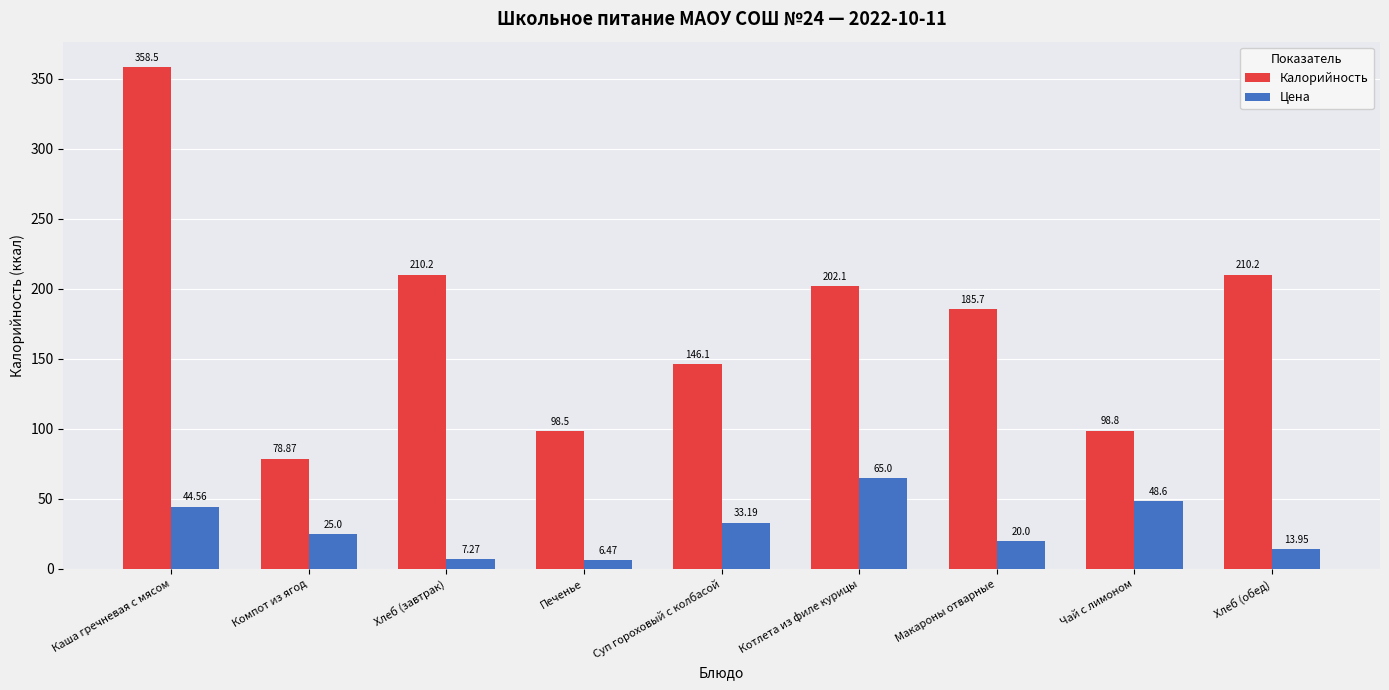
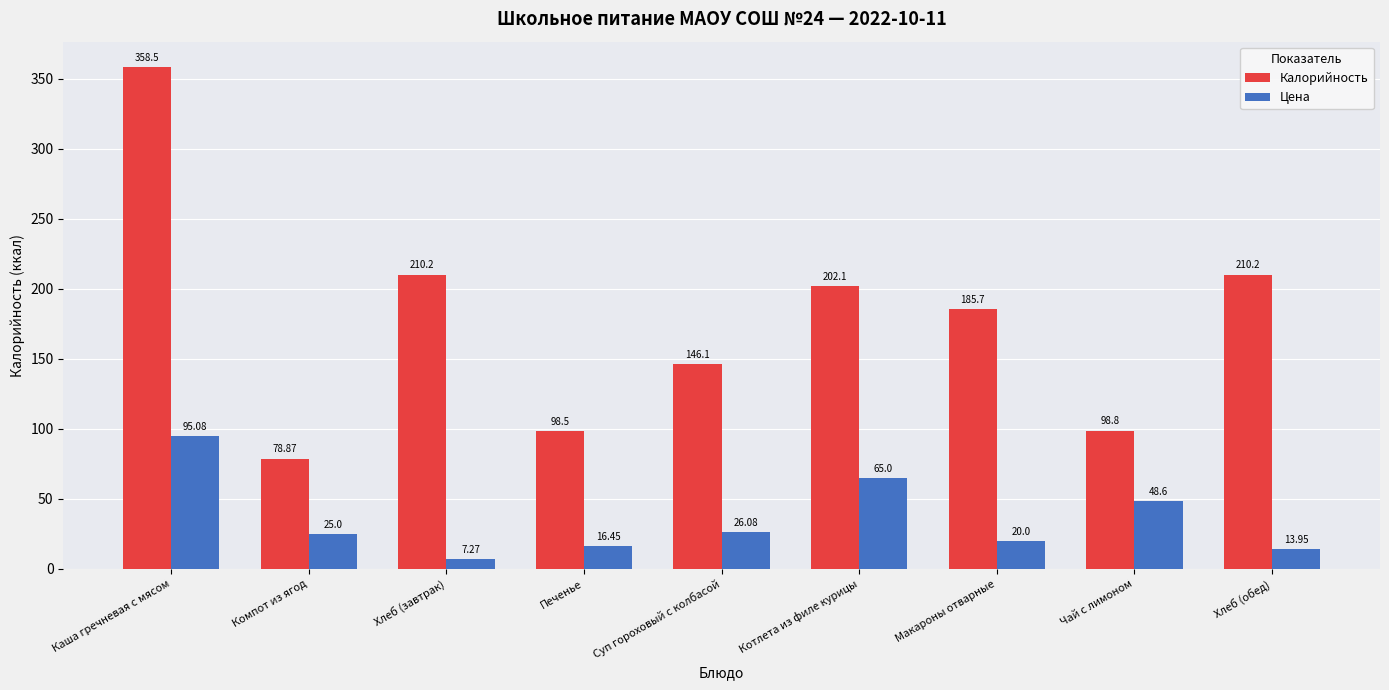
Цена, Каша гречневая с мясом: 44.56 -> 95.08
Цена, Печенье: 6.47 -> 16.45
Цена, Суп гороховый с колбасой: 33.19 -> 26.08
